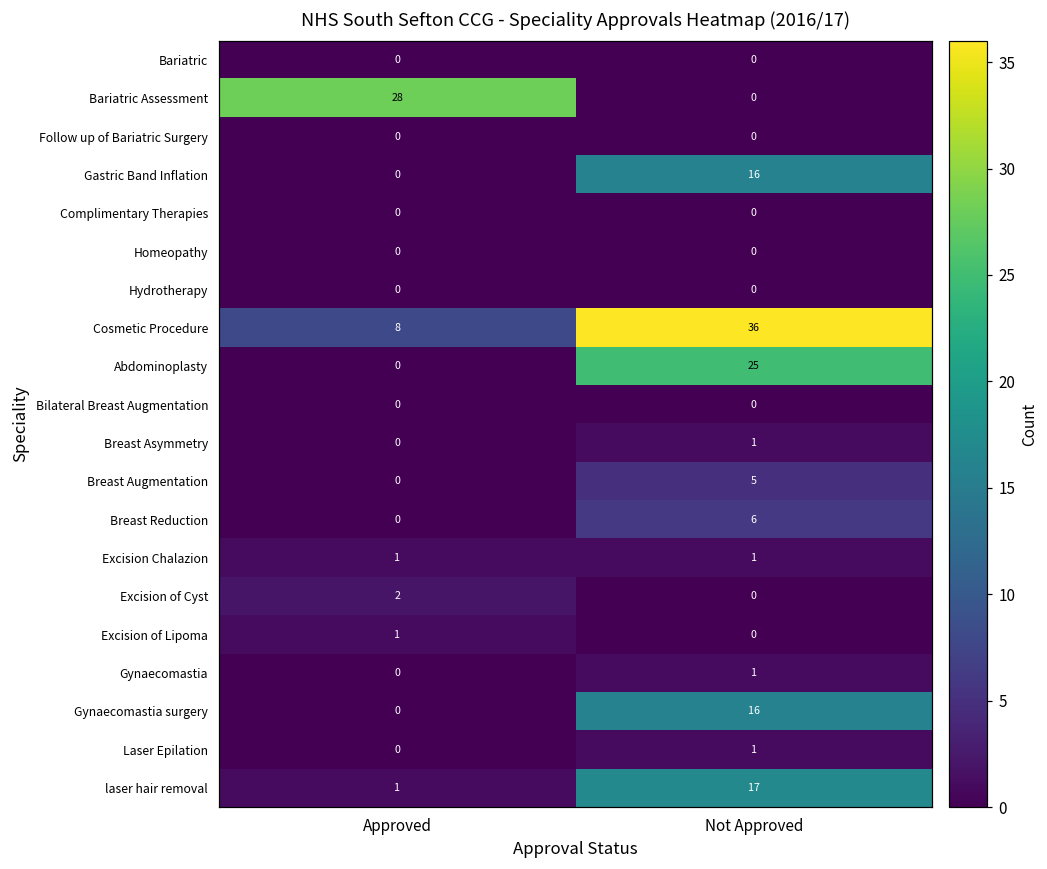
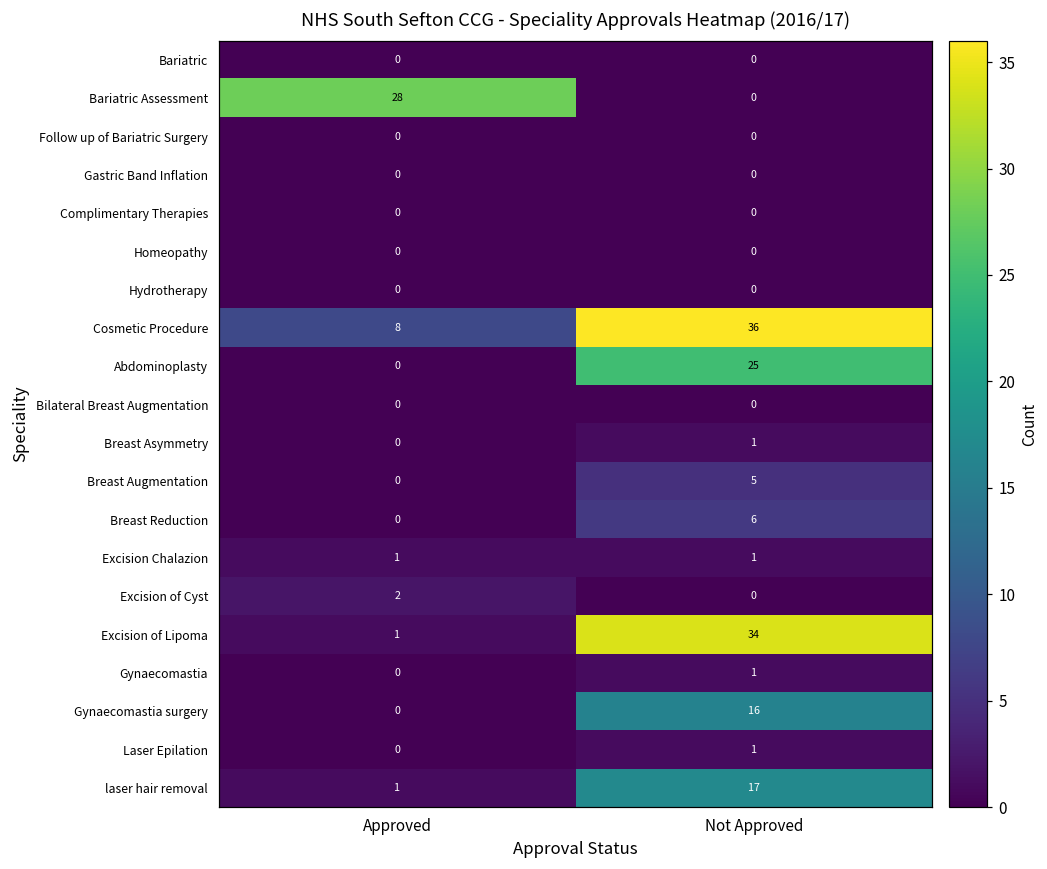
Gastric Band Inflation, Not Approved: 16 -> 0
Excision of Lipoma, Not Approved: 0 -> 34
